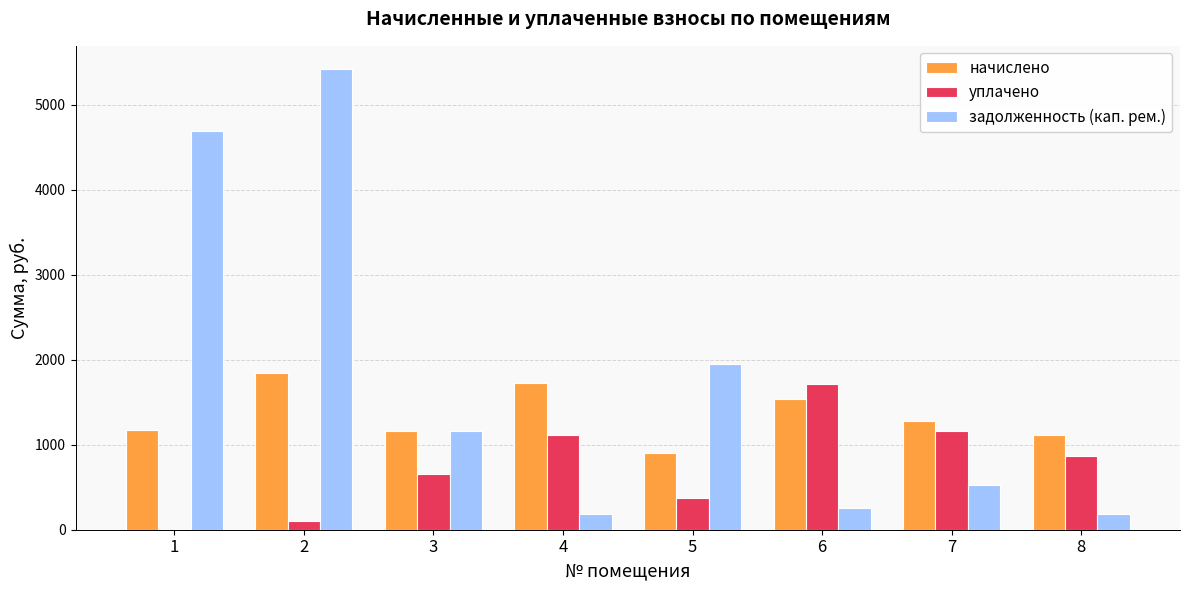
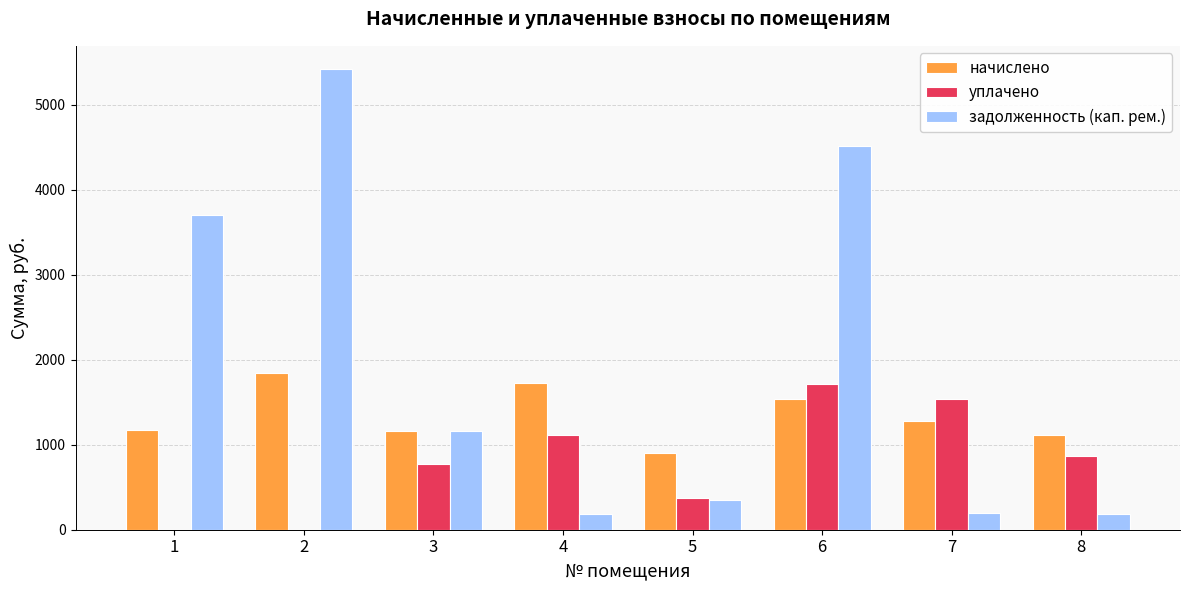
задолженность (кап. рем.), 1: 4700 -> 3700
уплачено, 2: 100 -> 0
уплачено, 3: 700 -> 800
задолженность (кап. рем.), 5: 2000 -> 400
задолженность (кап. рем.), 6: 300 -> 4500
уплачено, 7: 1200 -> 1500
задолженность (кап. рем.), 7: 500 -> 200
